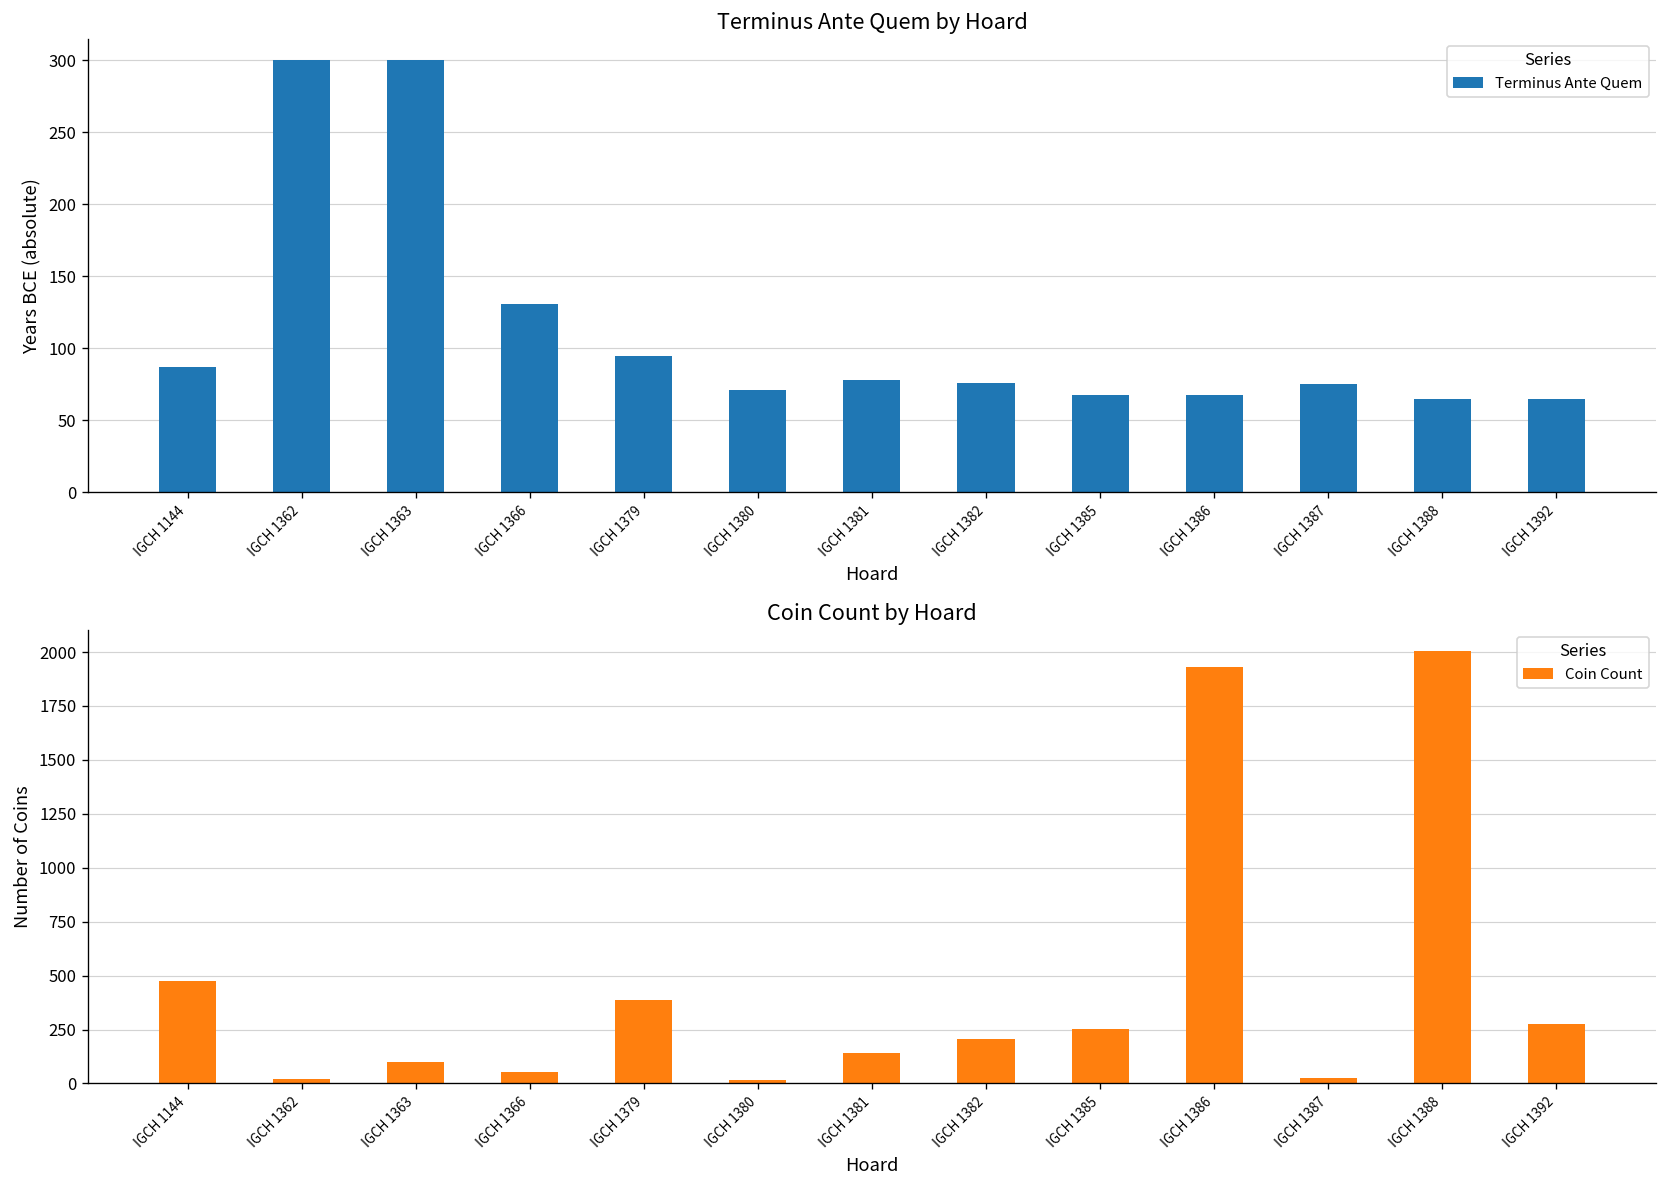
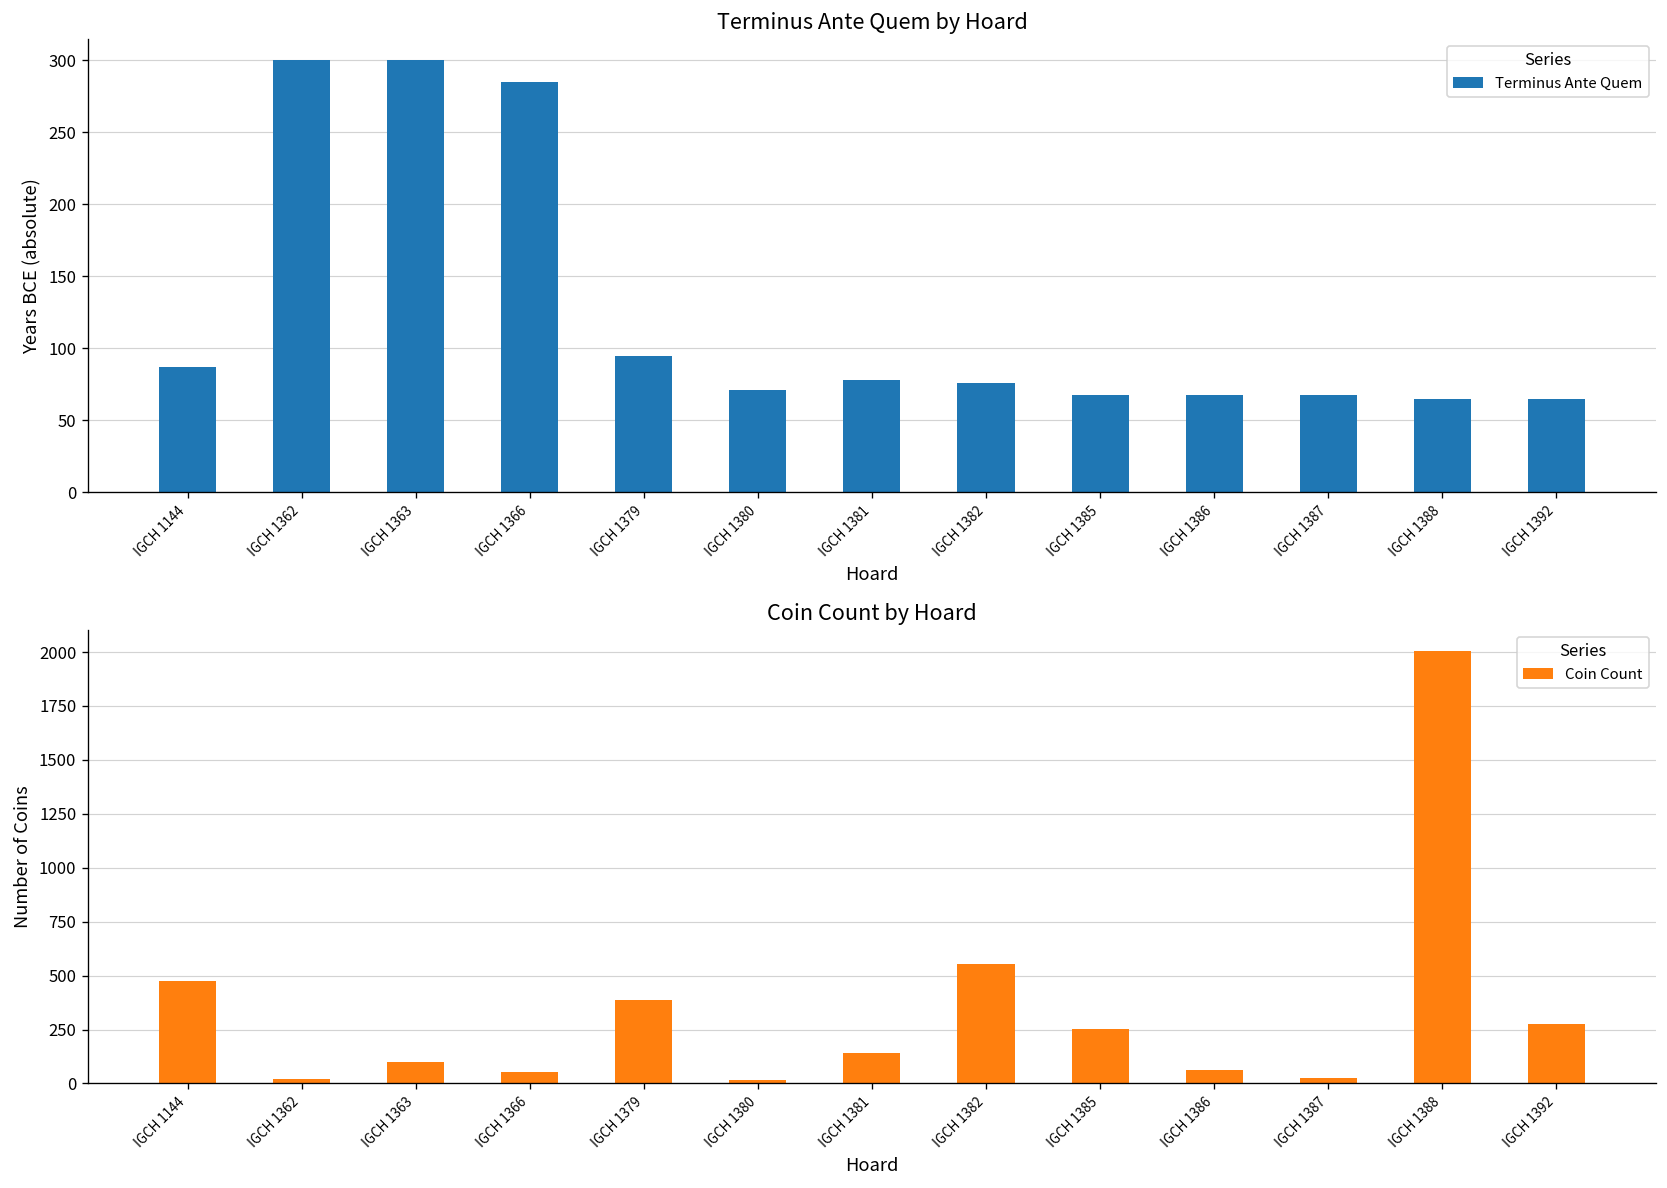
Terminus Ante Quem by Hoard, IGCH 1366: 131 -> 285
Terminus Ante Quem by Hoard, IGCH 1387: 75 -> 68
Coin Count by Hoard, IGCH 1382: 210 -> 550
Coin Count by Hoard, IGCH 1386: 1930 -> 60
